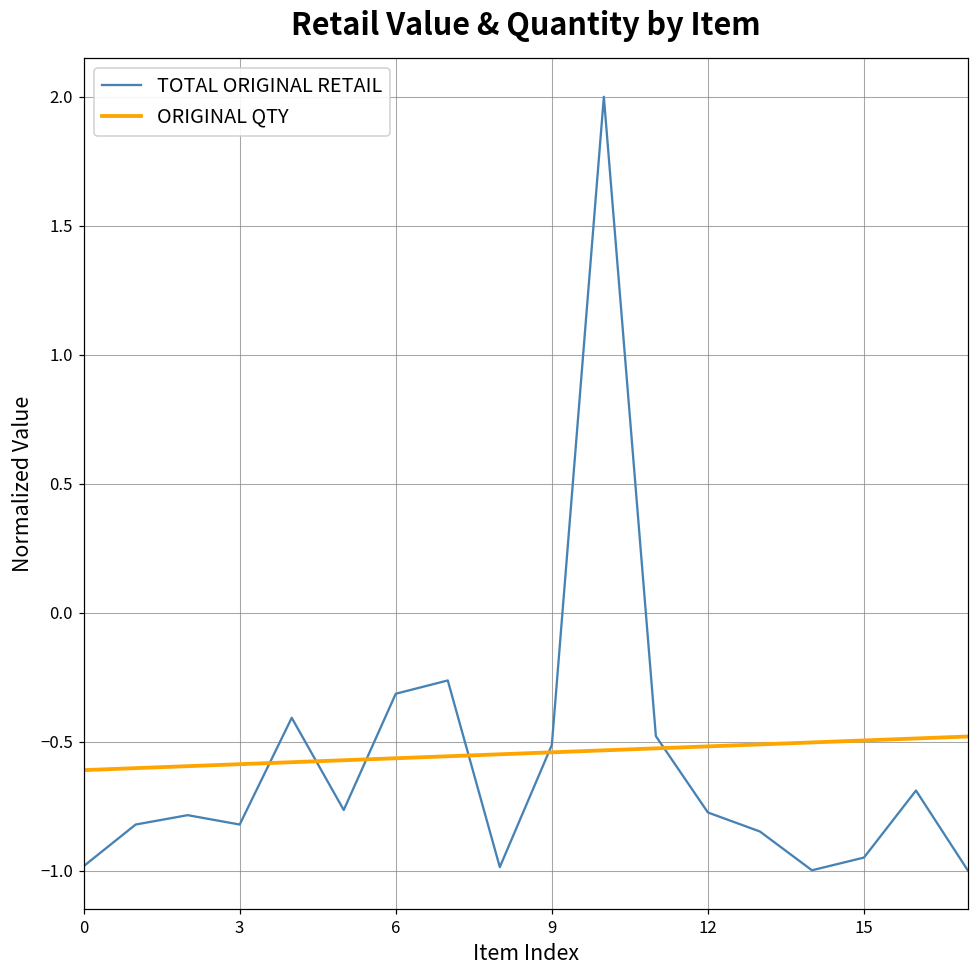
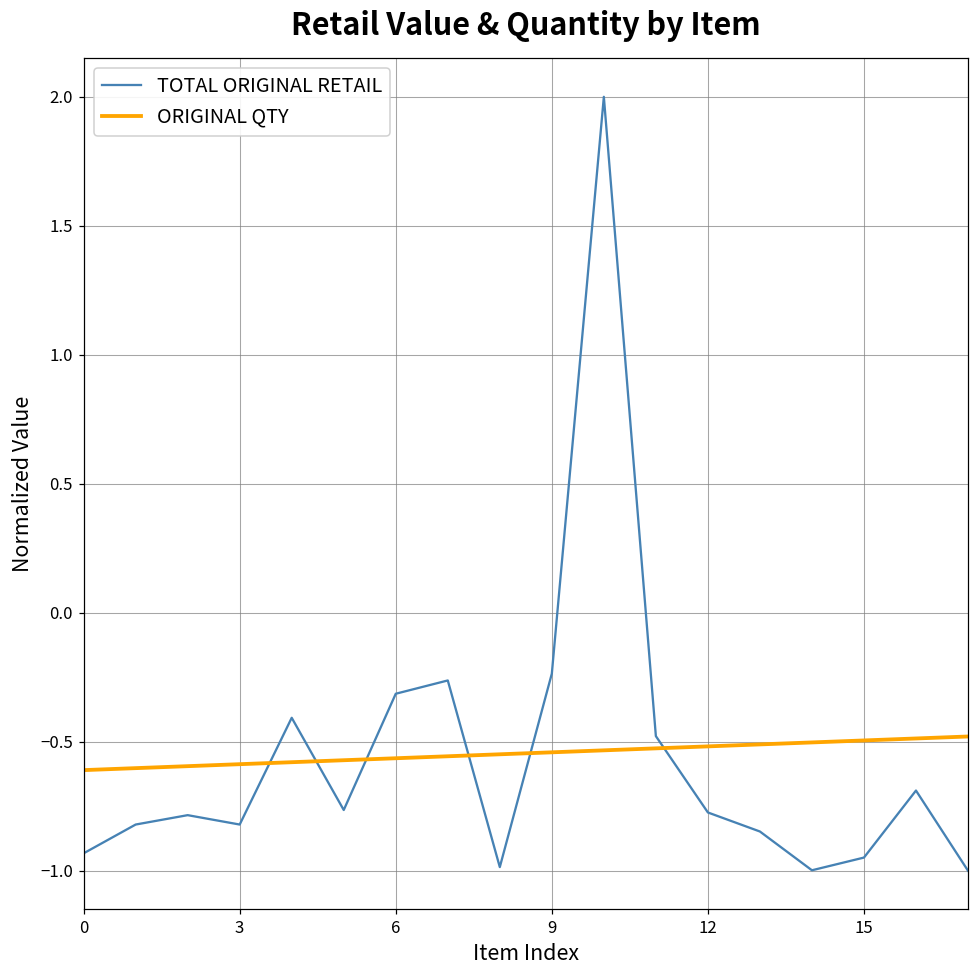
TOTAL ORIGINAL RETAIL, 0: -0.98 -> -0.93
TOTAL ORIGINAL RETAIL, 9: -0.51 -> -0.24
